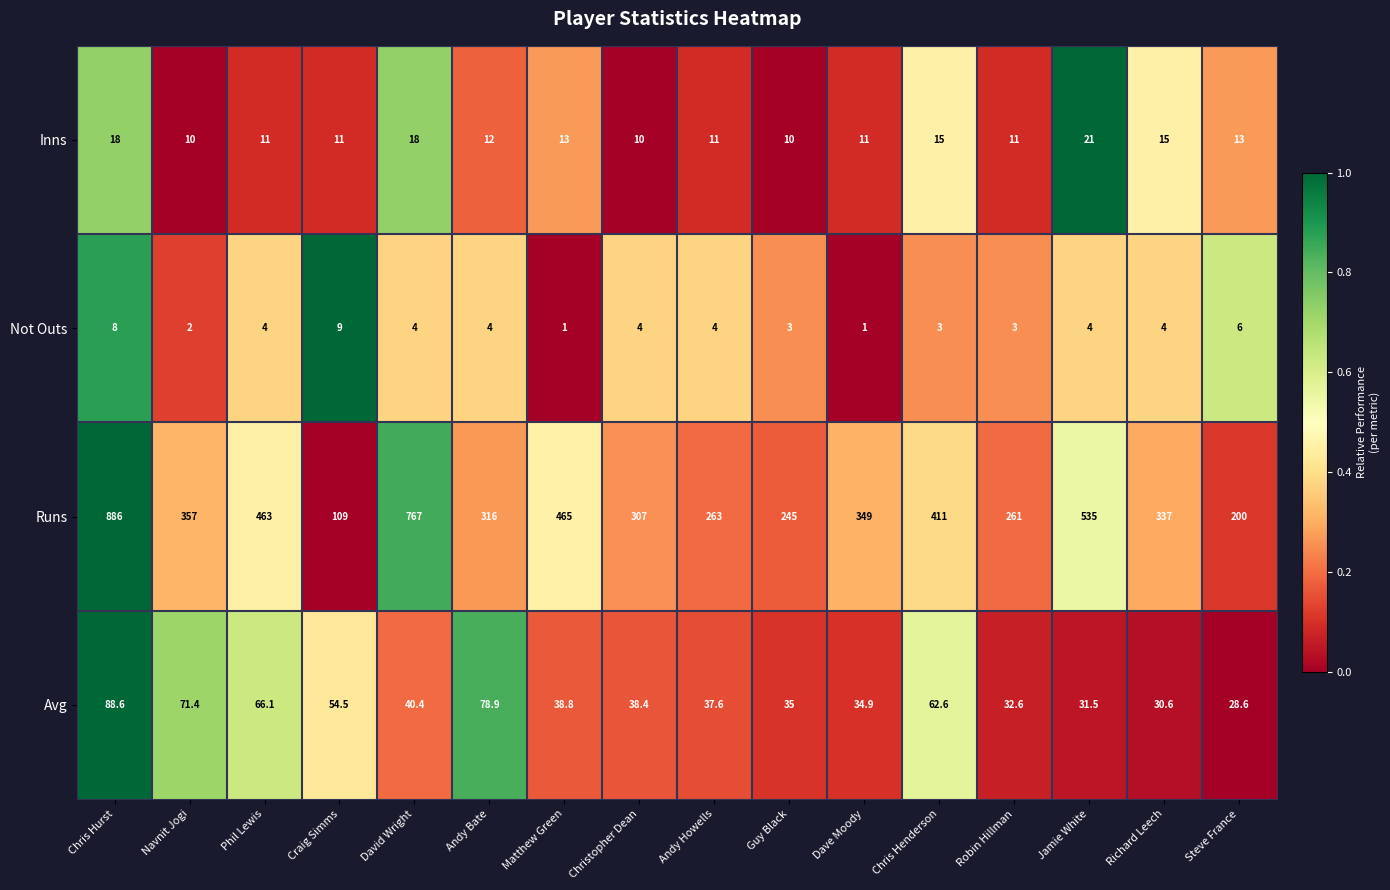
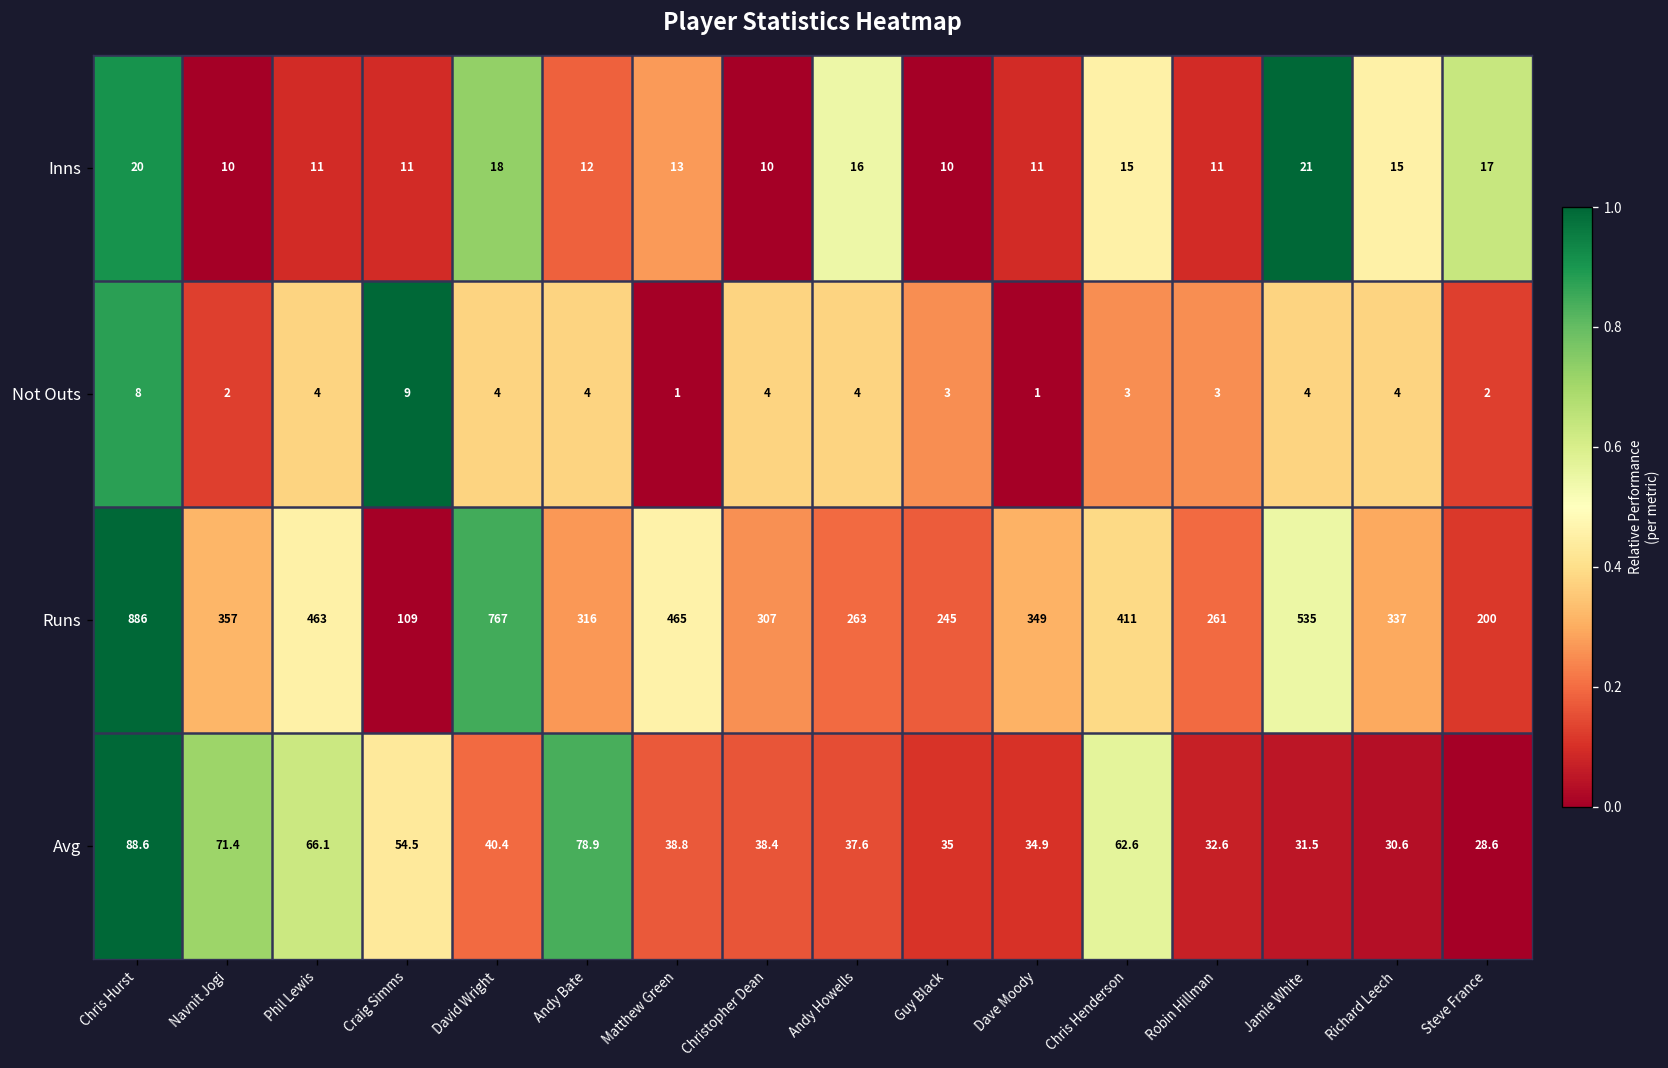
Inns, Chris Hurst: 18 -> 20
Inns, Andy Howells: 11 -> 16
Inns, Steve France: 13 -> 17
Not Outs, Steve France: 6 -> 2
